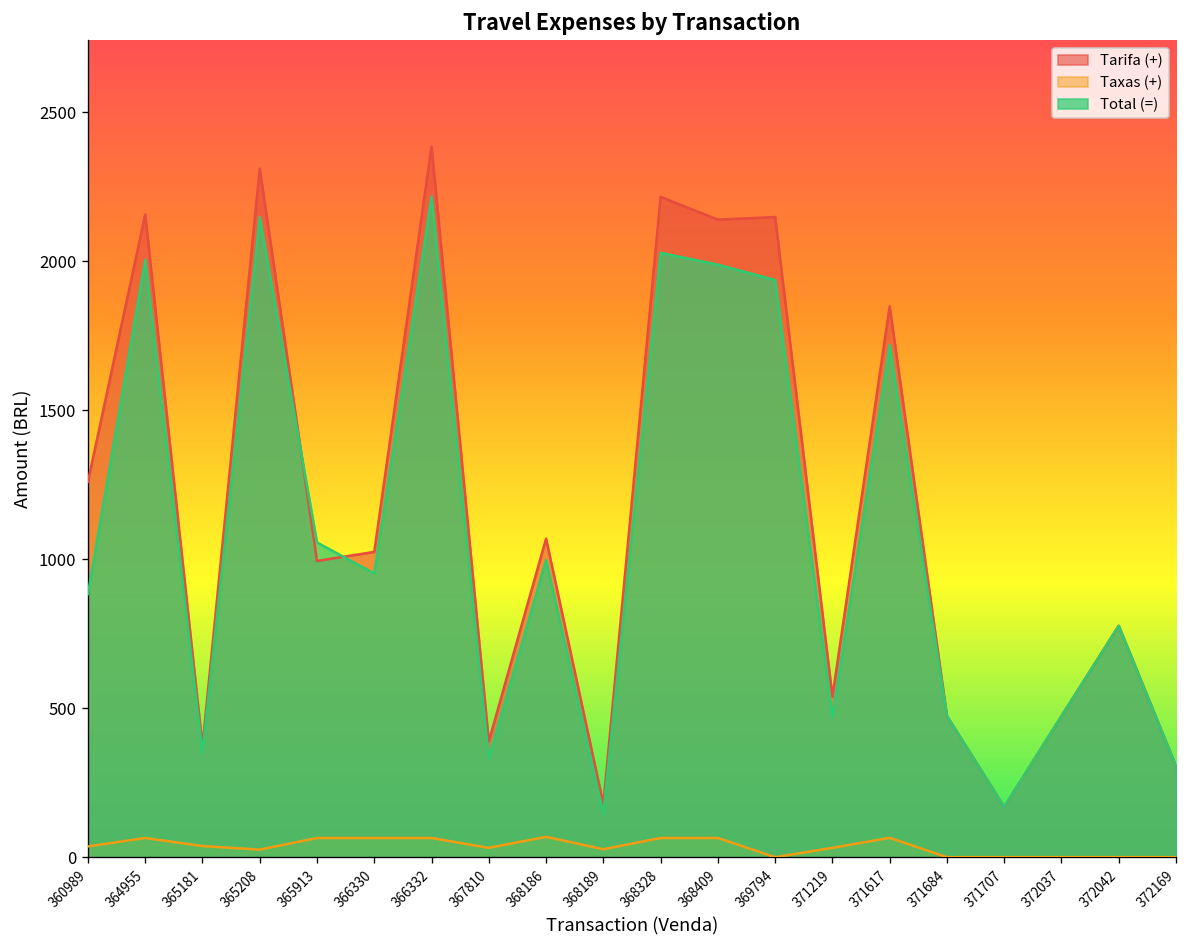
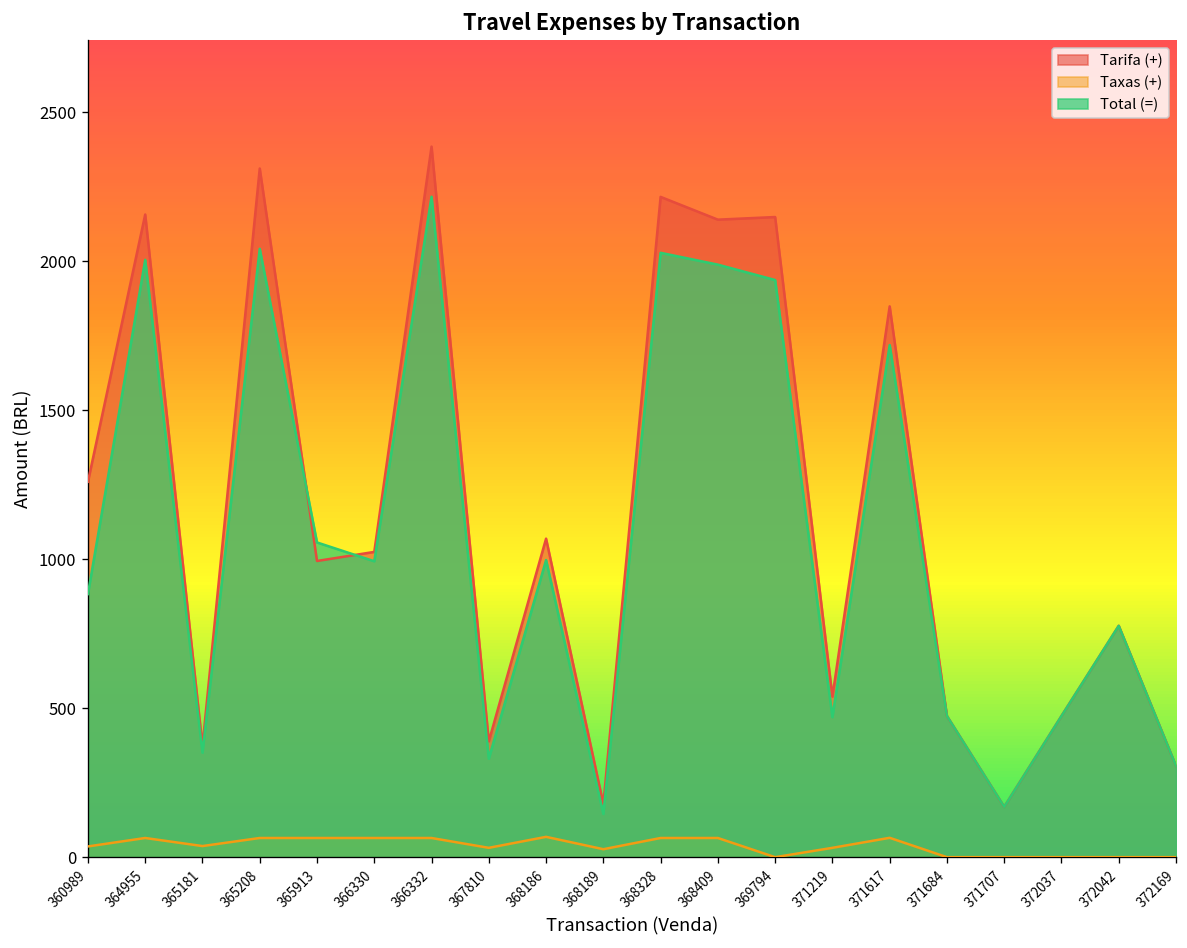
Taxas (+), 365208: 30 -> 60
Total (=), 365208: 2150 -> 2040
Total (=), 366330: 950 -> 990
